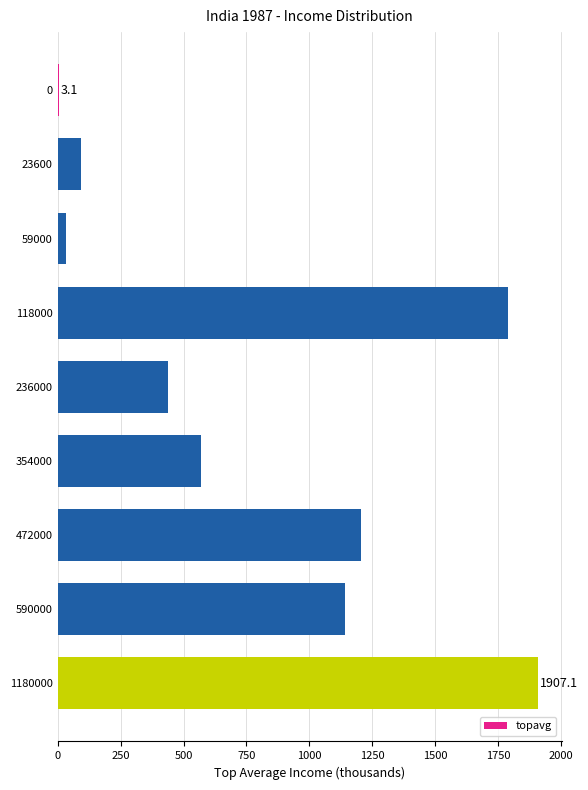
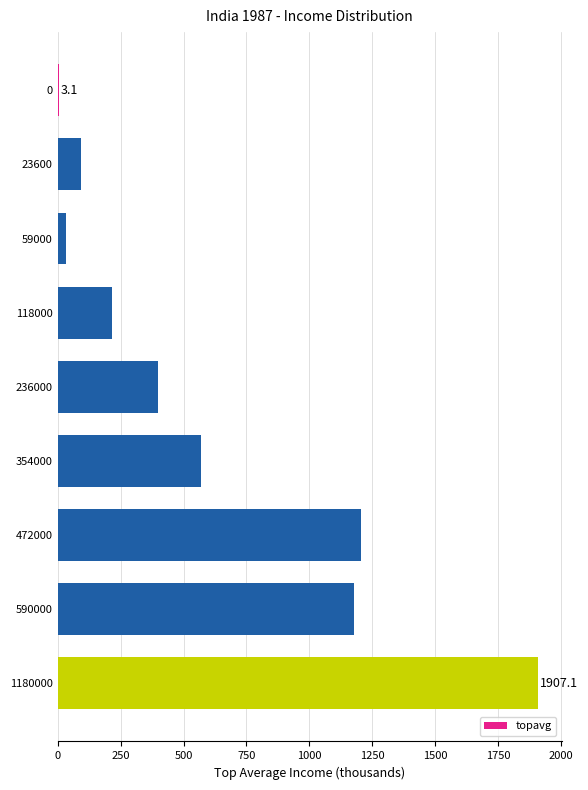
118000: 1790 -> 220
236000: 440 -> 400
590000: 1140 -> 1180
